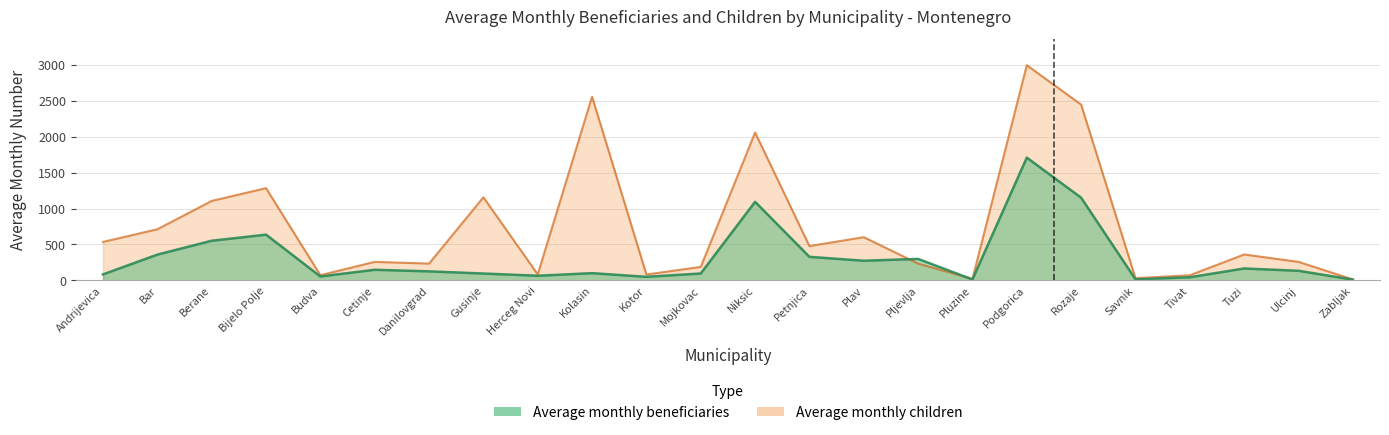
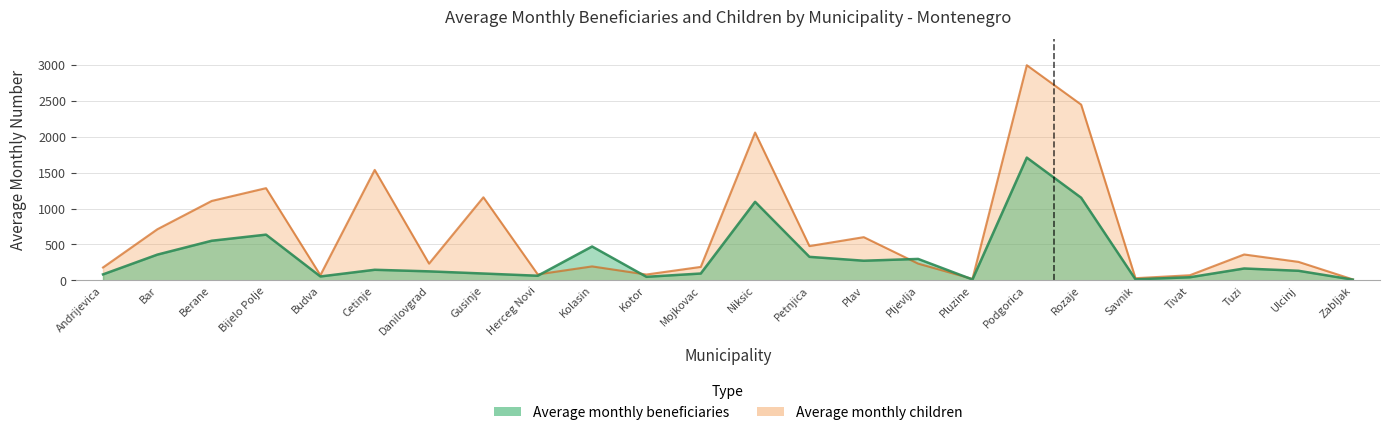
Average monthly children, Andrijevica: 500 -> 200
Average monthly children, Cetinje: 300 -> 1500
Average monthly children, Kolasin: 2600 -> 200
Average monthly beneficiaries, Kolasin: 100 -> 500
